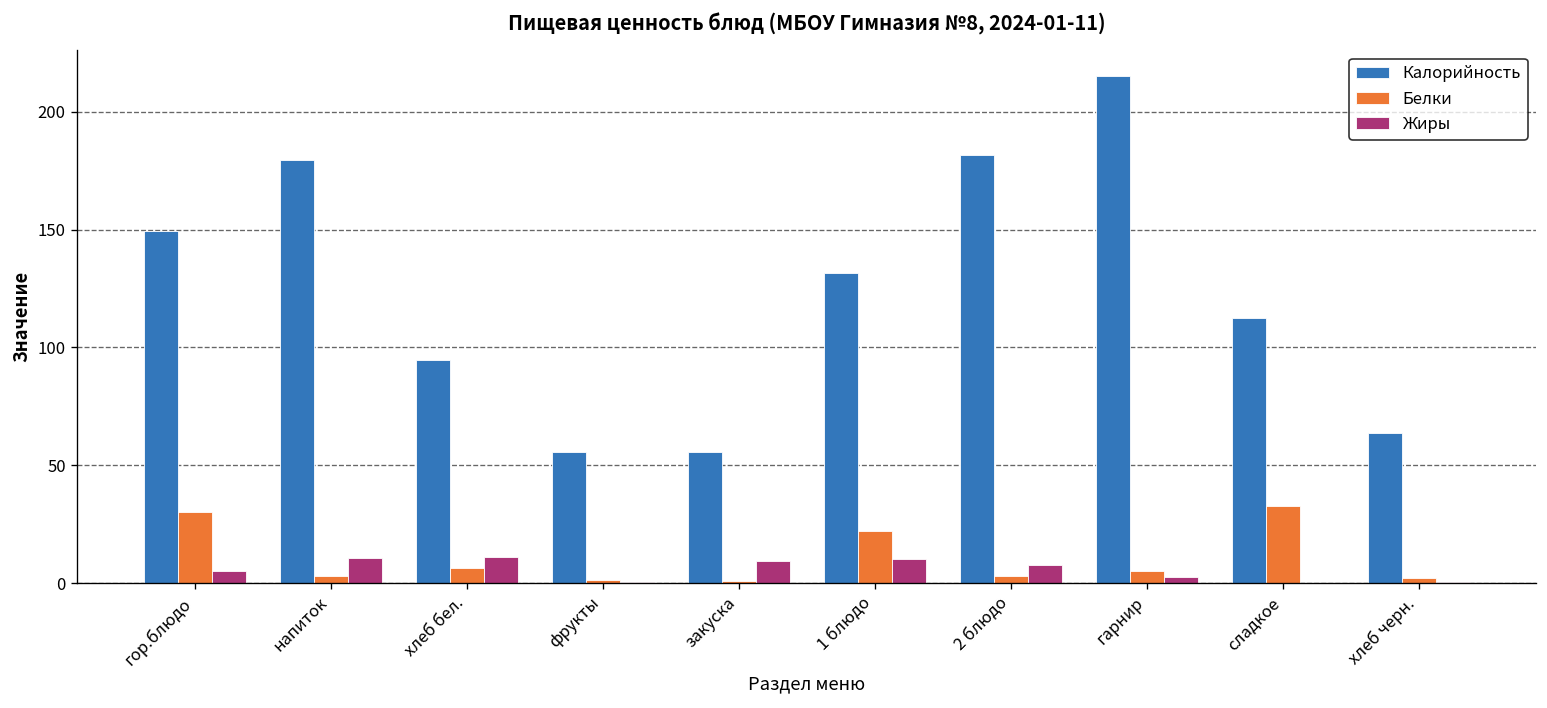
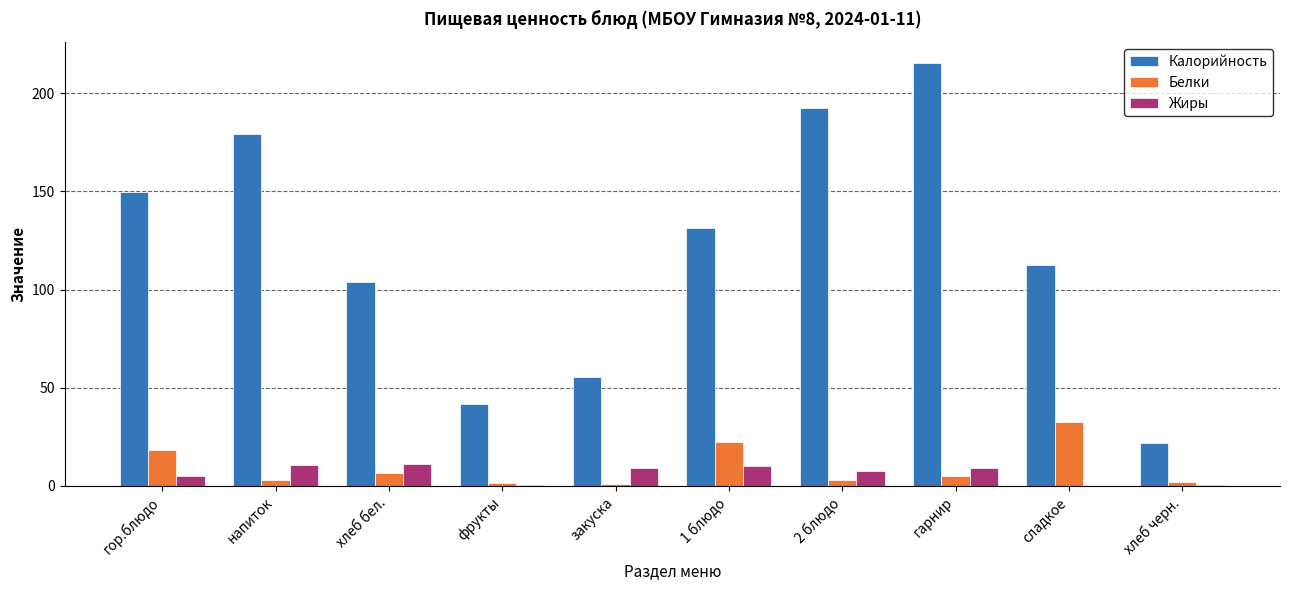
Белки, гор.блюдо: 30 -> 18
Калорийность, хлеб бел.: 95 -> 104
Калорийность, фрукты: 56 -> 42
Калорийность, 2 блюдо: 182 -> 193
Жиры, гарнир: 2 -> 9
Калорийность, хлеб черн.: 64 -> 22
